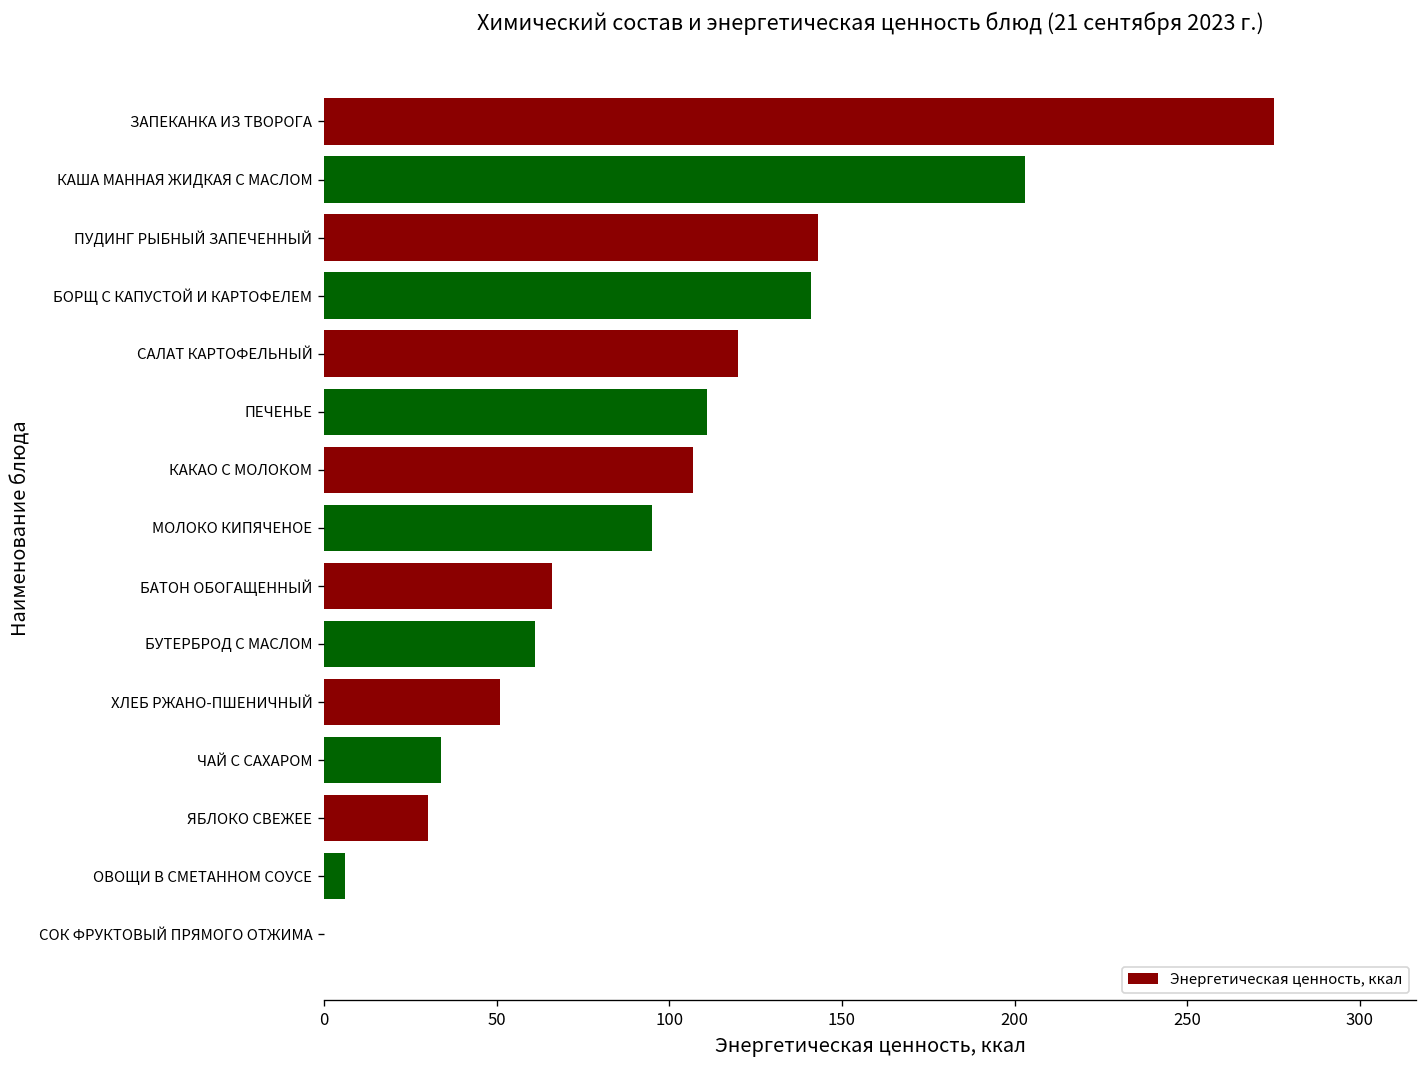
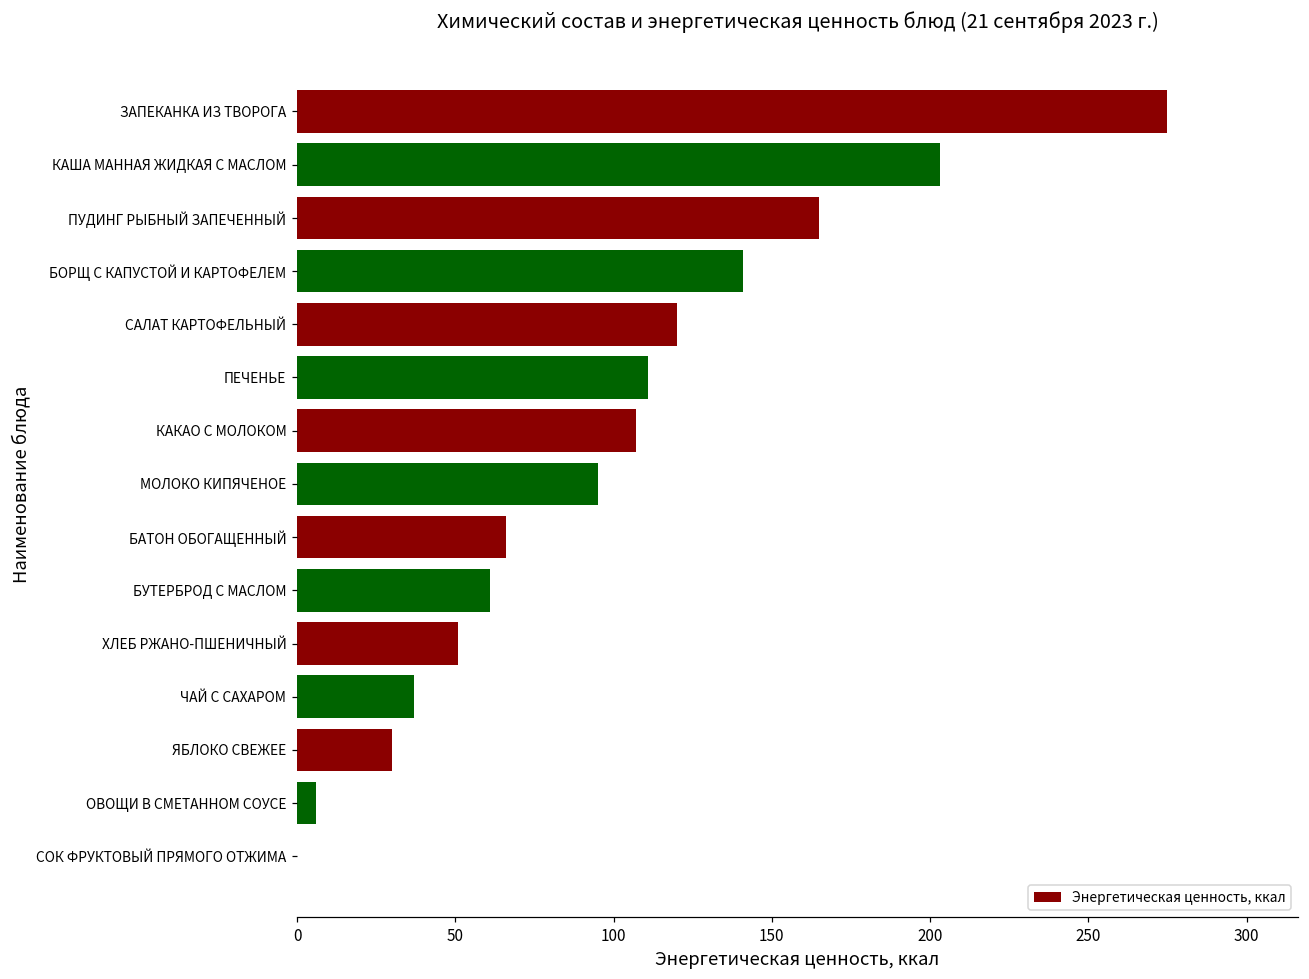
ПУДИНГ РЫБНЫЙ ЗАПЕЧЕННЫЙ: 143 -> 165
ЧАЙ С САХАРОМ: 34 -> 37
